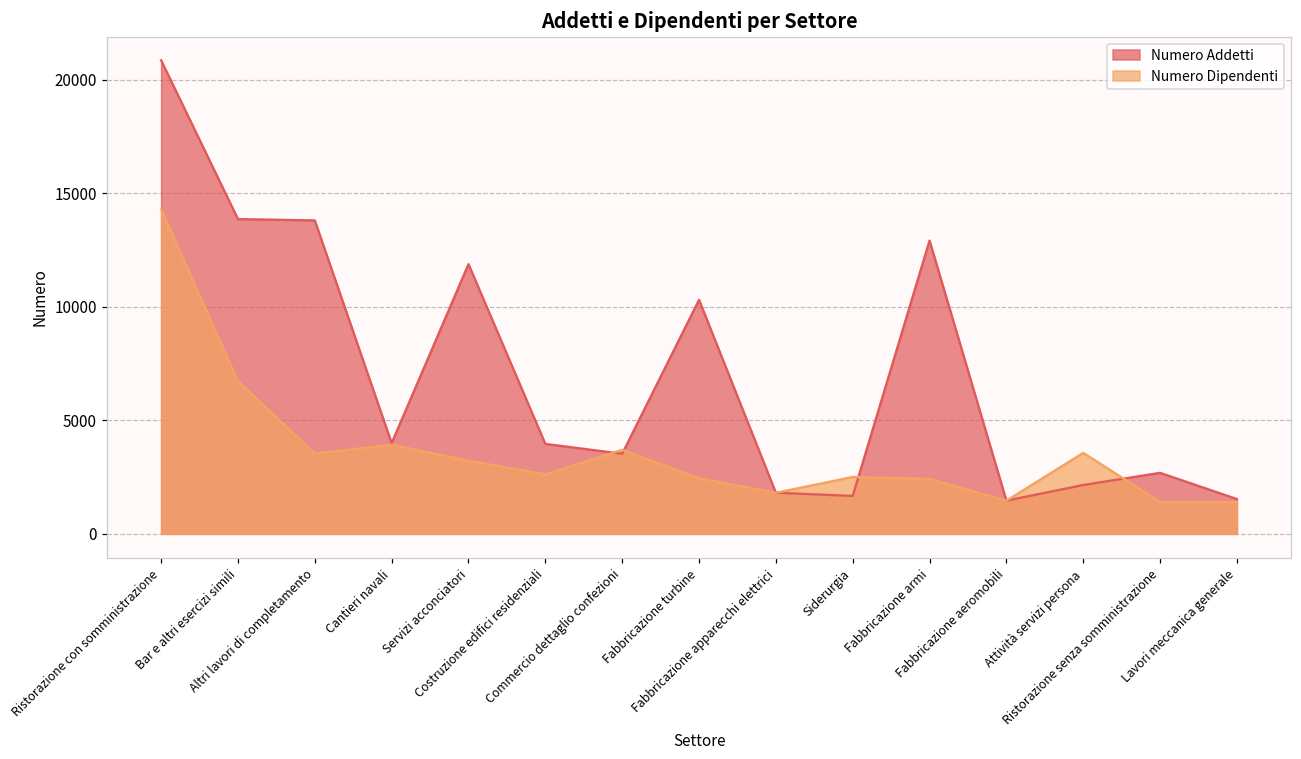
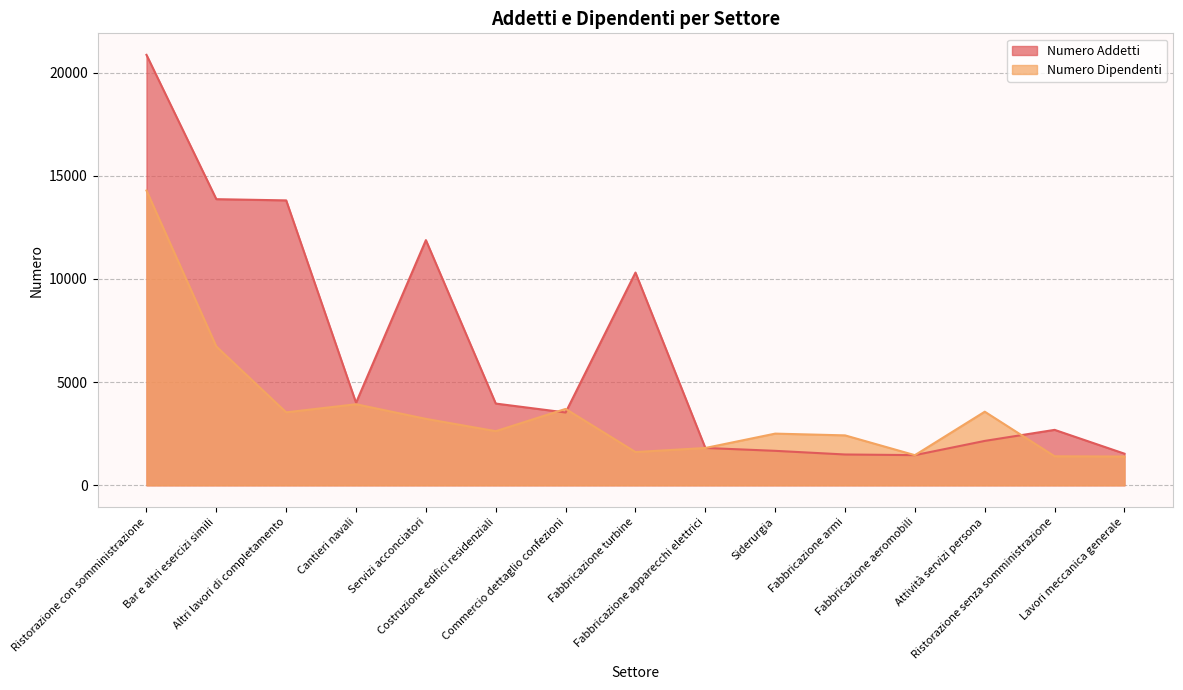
Numero Dipendenti, Fabbricazione turbine: 2400 -> 1600
Numero Addetti, Fabbricazione armi: 12900 -> 1500
